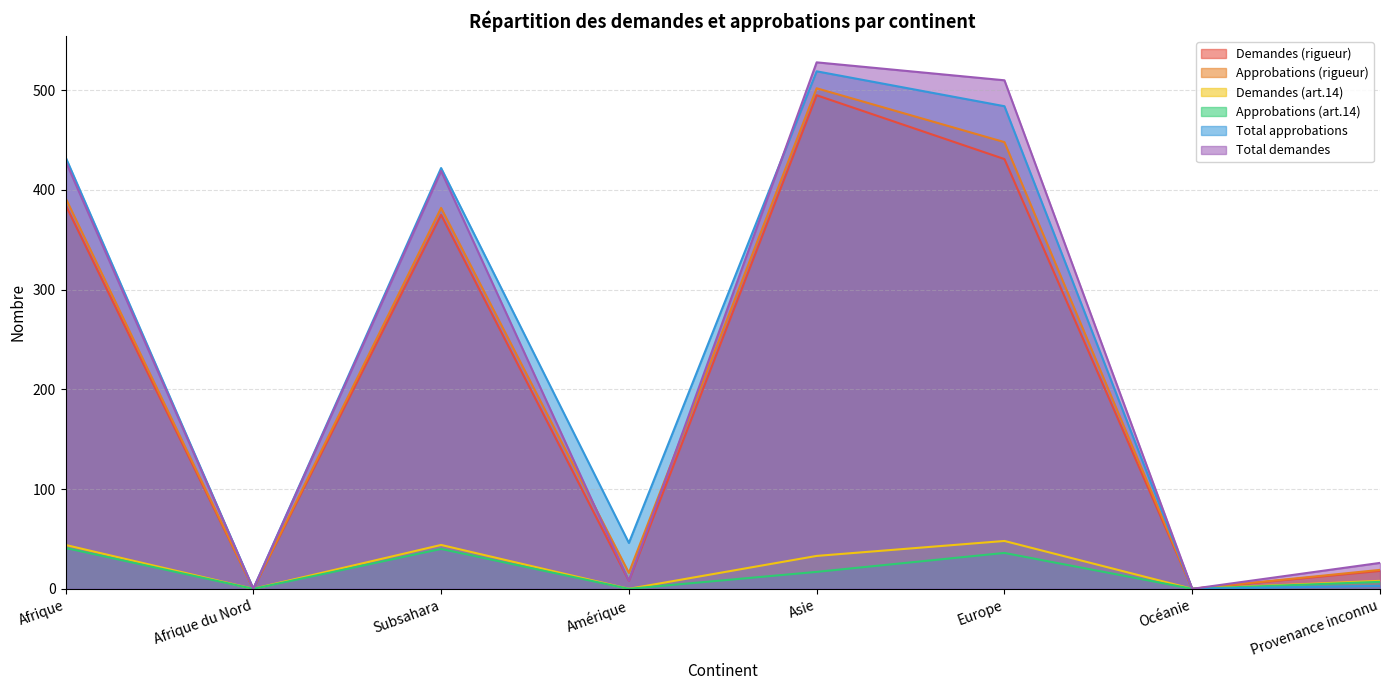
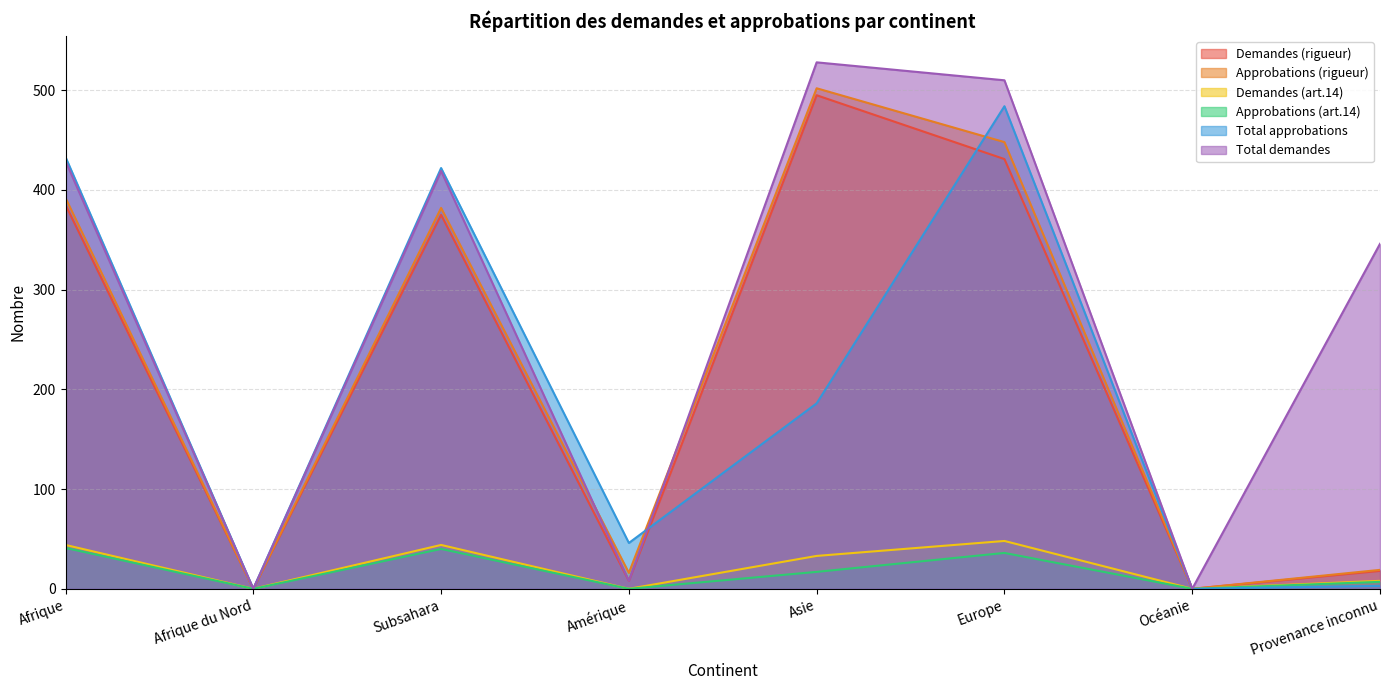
Total approbations, Asie: 520 -> 190
Total demandes, Provenance inconnu: 30 -> 350
